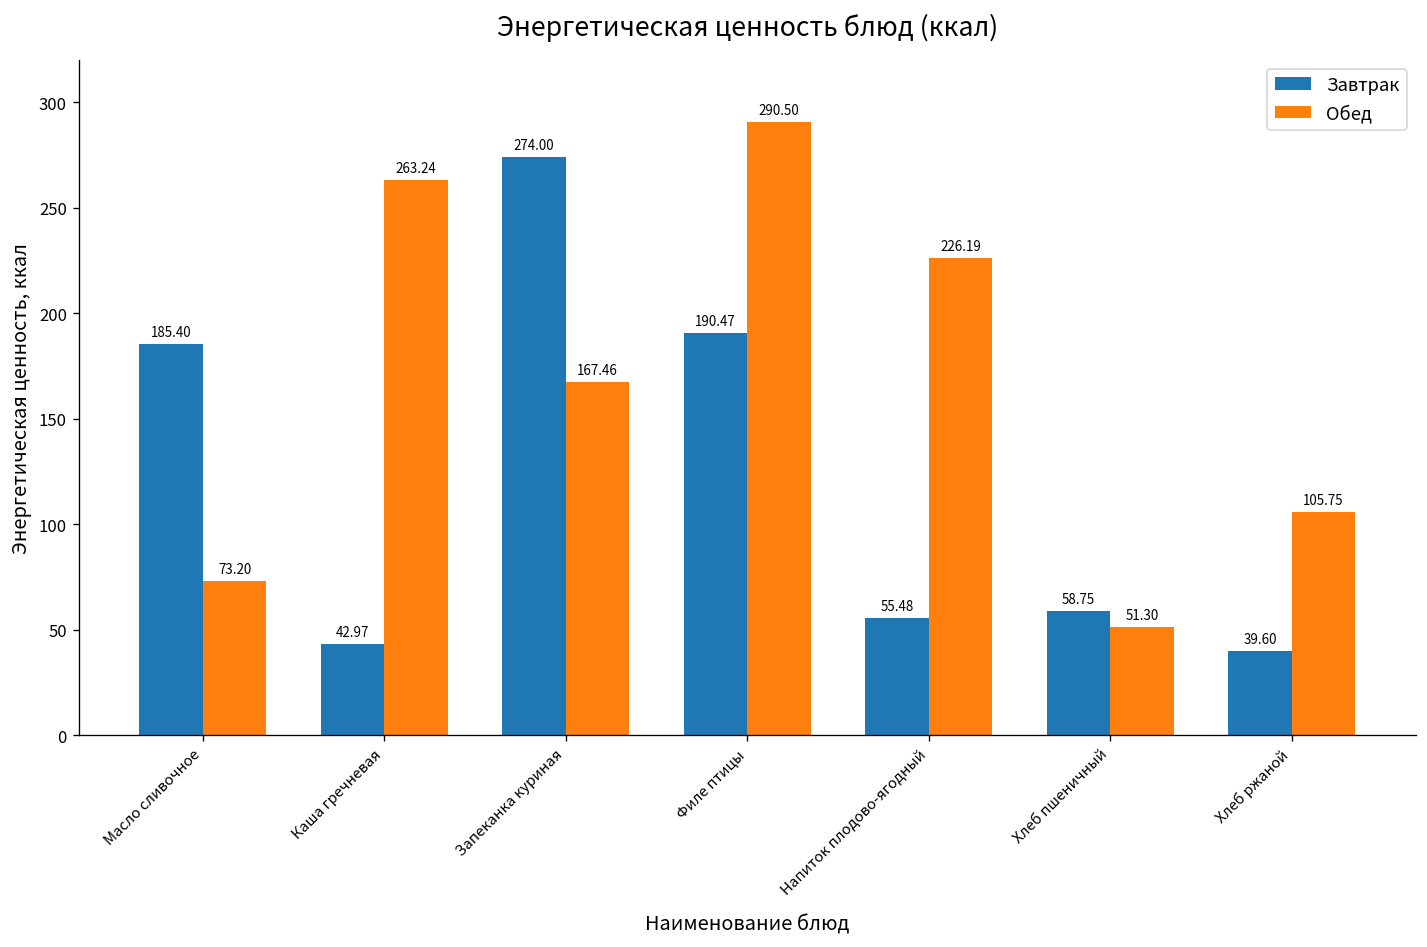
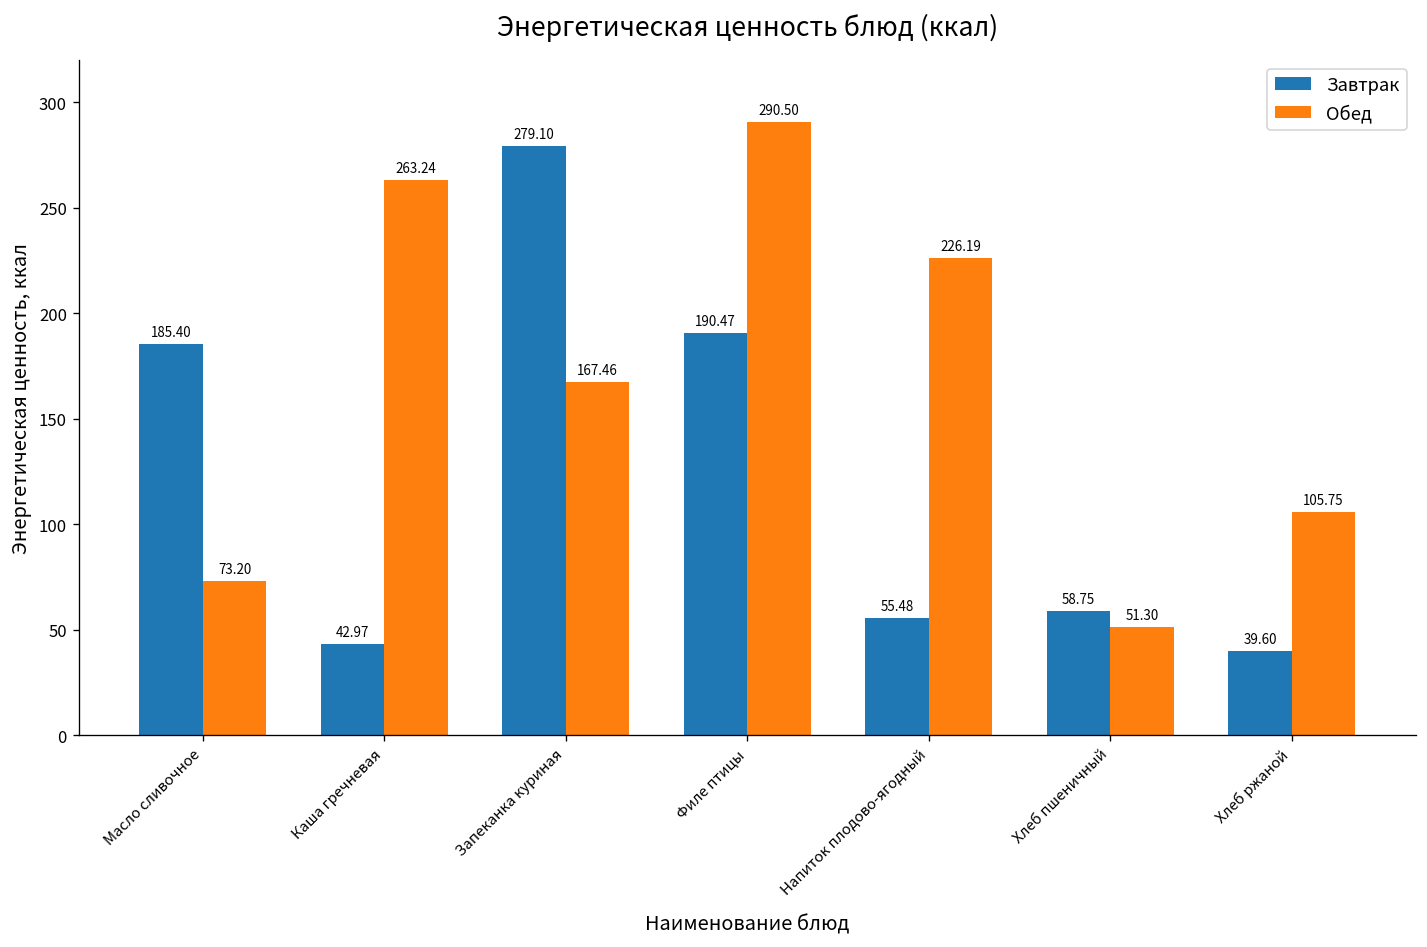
Завтрак, Запеканка куриная: 274.00 -> 279.10
